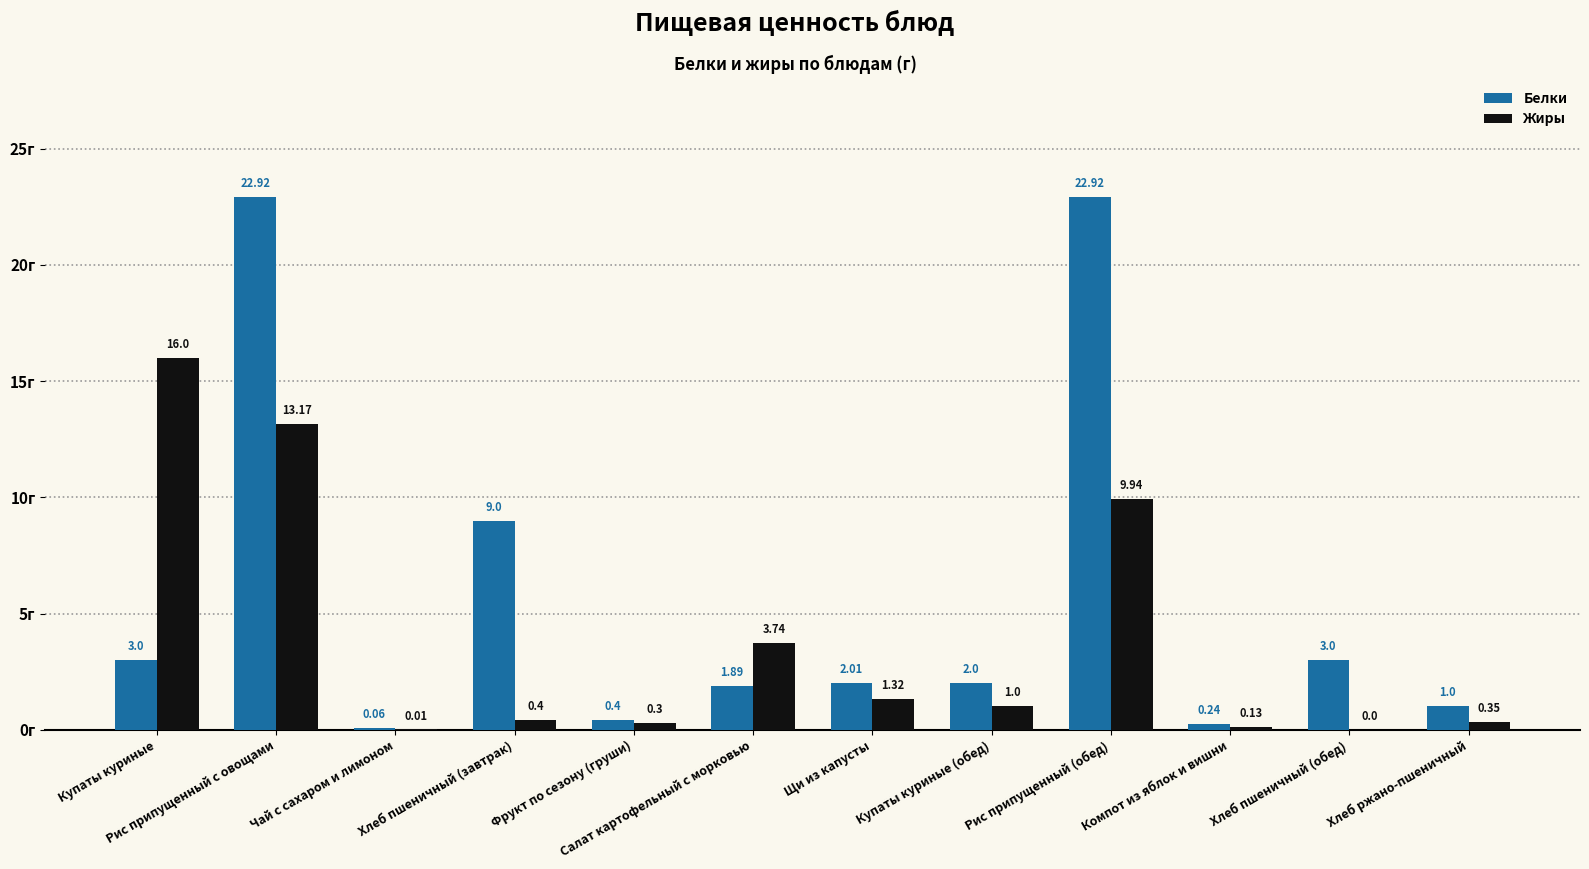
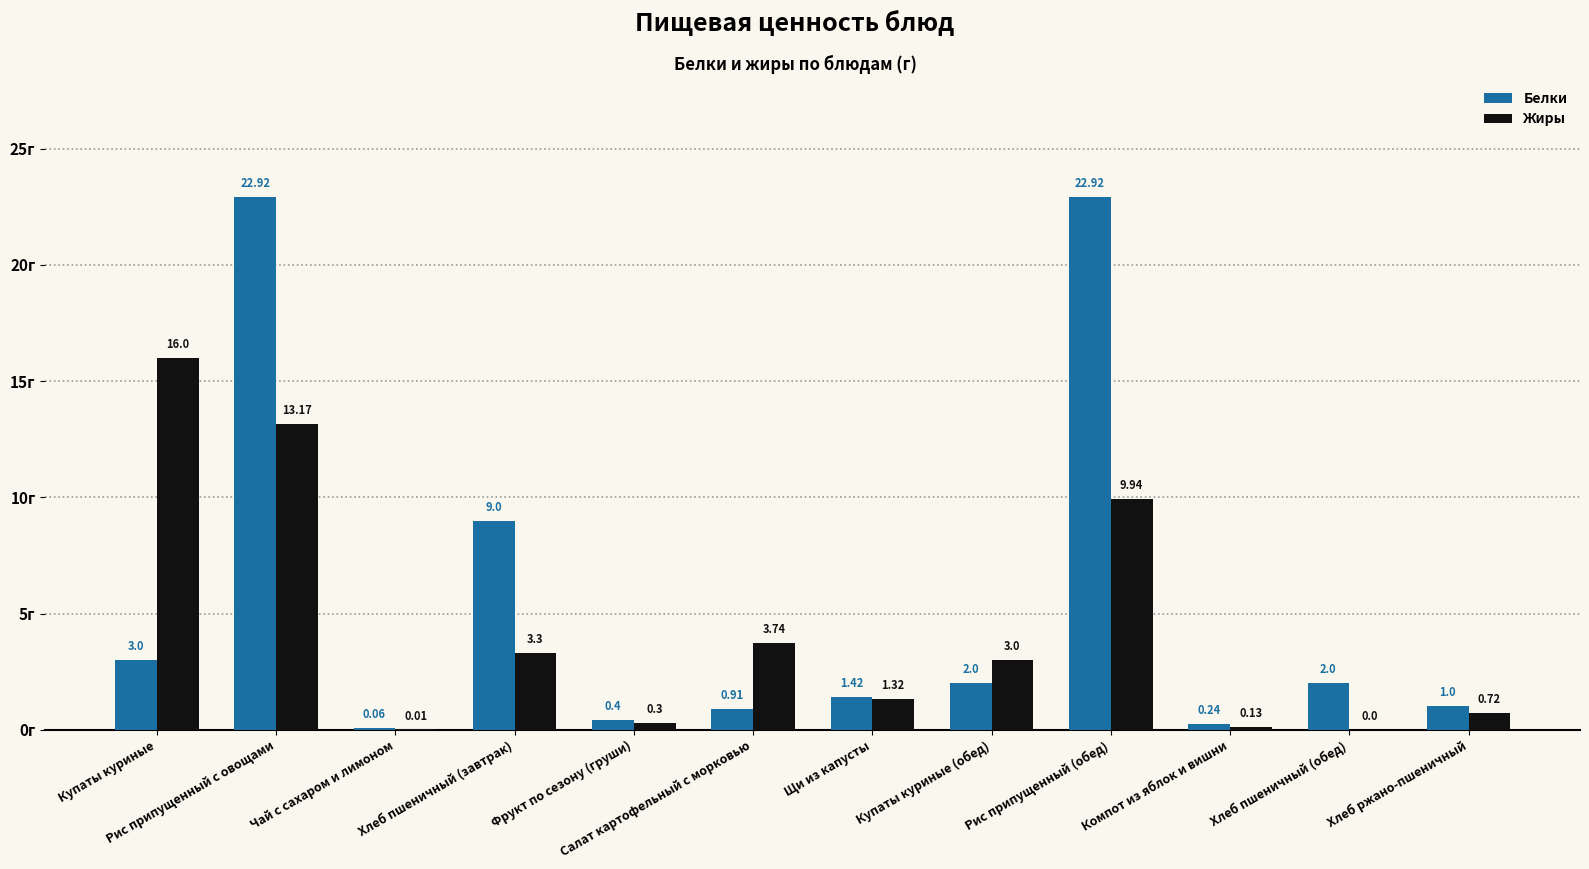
Жиры, Хлеб пшеничный (завтрак): 0.4 -> 3.3
Белки, Салат картофельный с морковью: 1.89 -> 0.91
Белки, Щи из капусты: 2.01 -> 1.42
Жиры, Купаты куриные (обед): 1.0 -> 3.0
Белки, Хлеб пшеничный (обед): 3.0 -> 2.0
Жиры, Хлеб ржано-пшеничный: 0.35 -> 0.72
